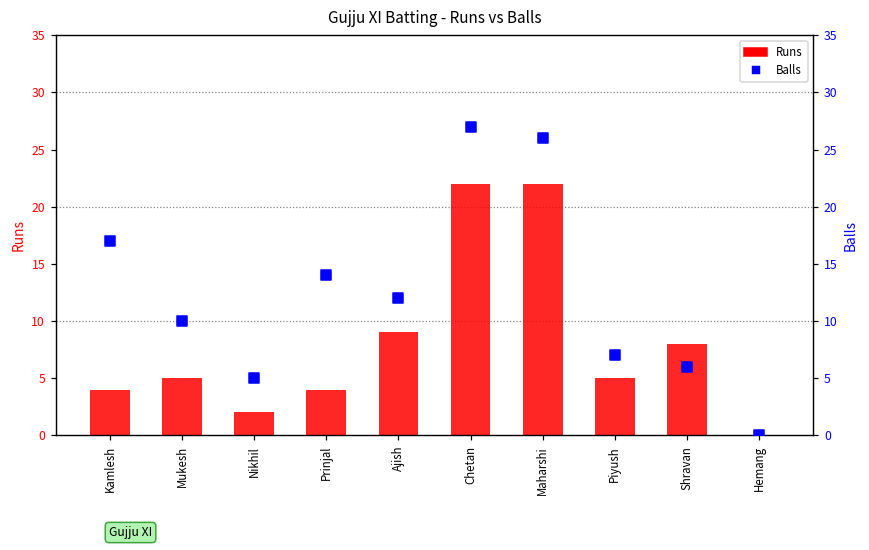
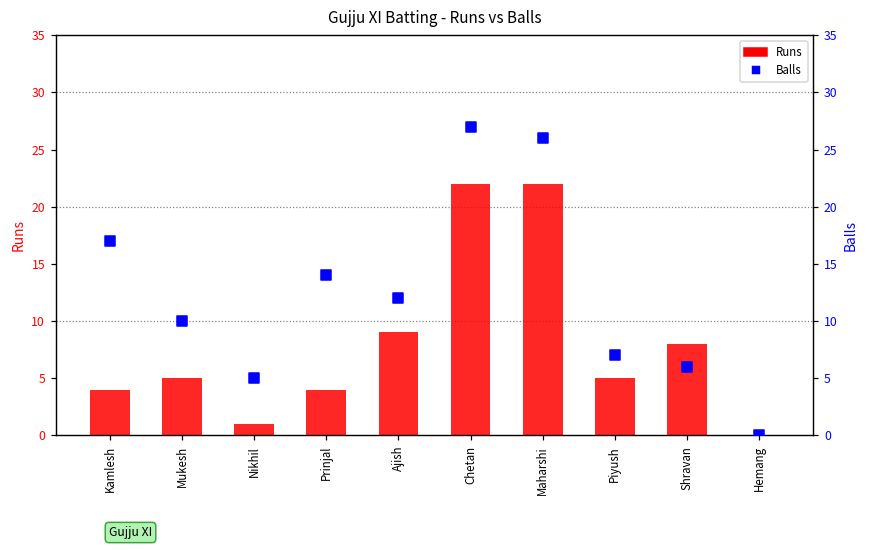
Runs, Nikhil: 2 -> 1
